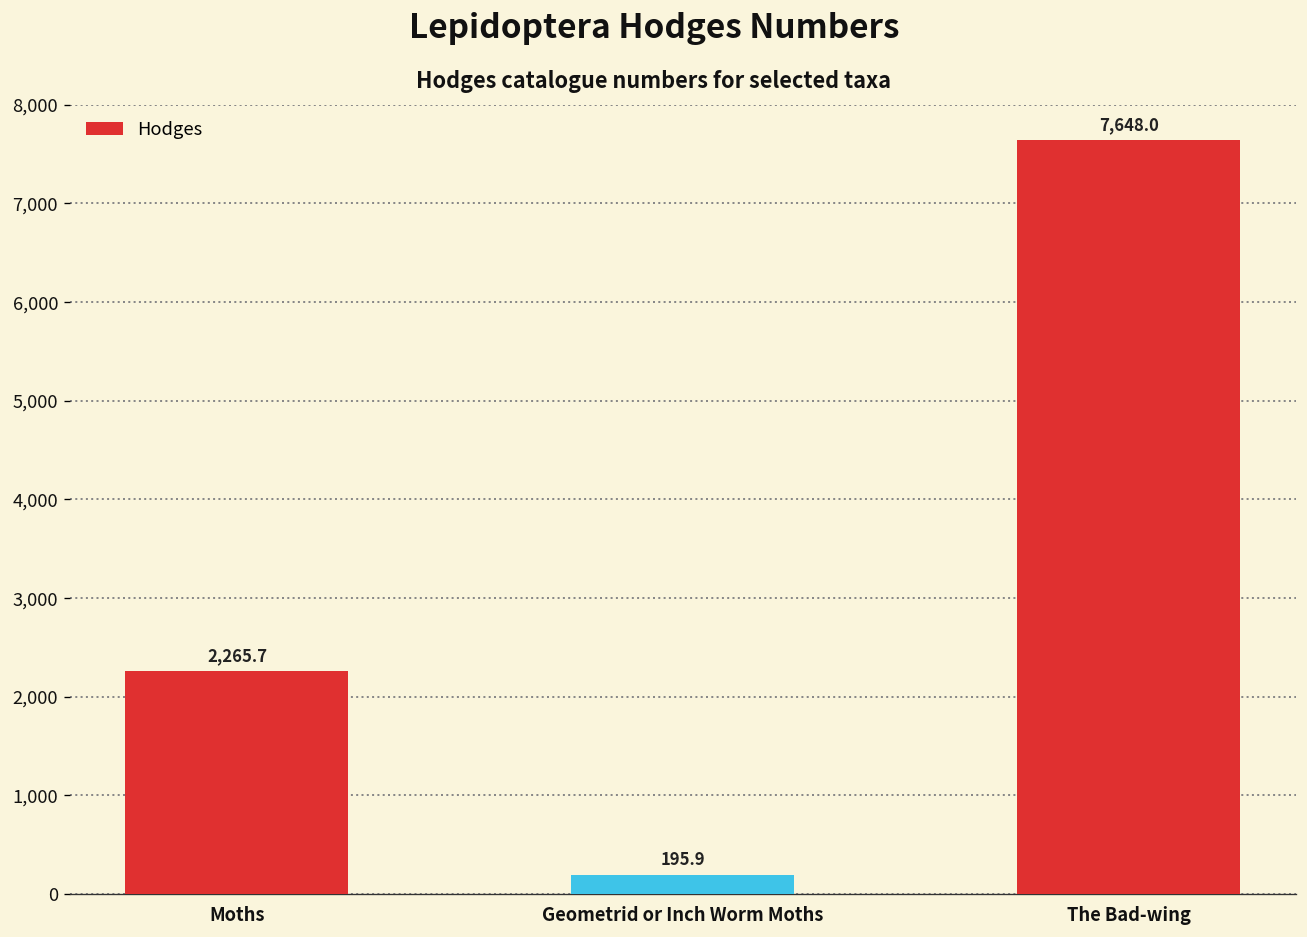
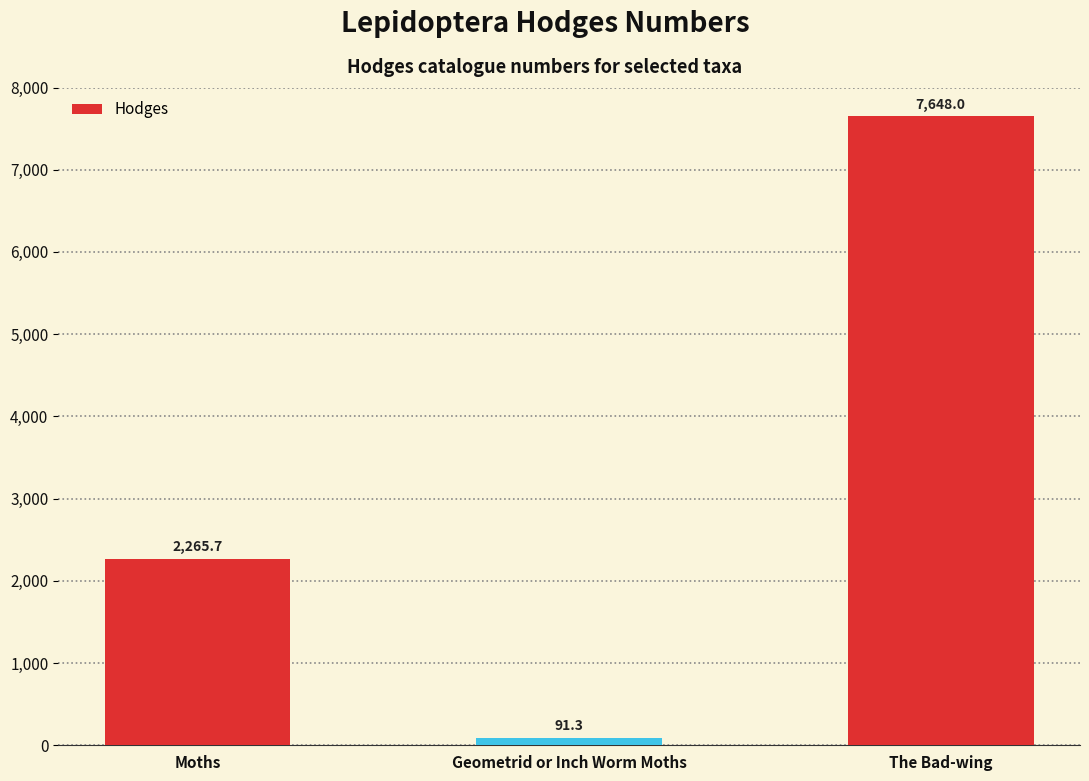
Geometrid or Inch Worm Moths: 195.9 -> 91.3
